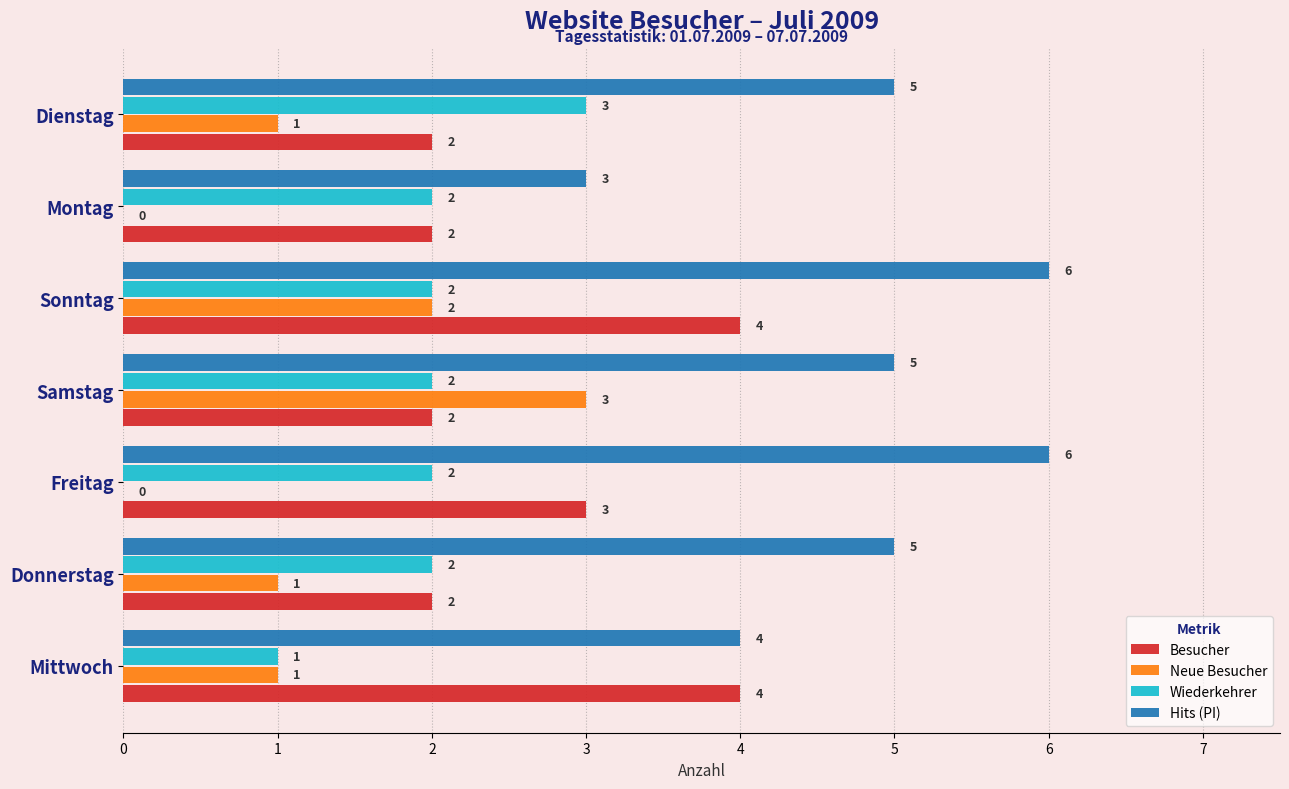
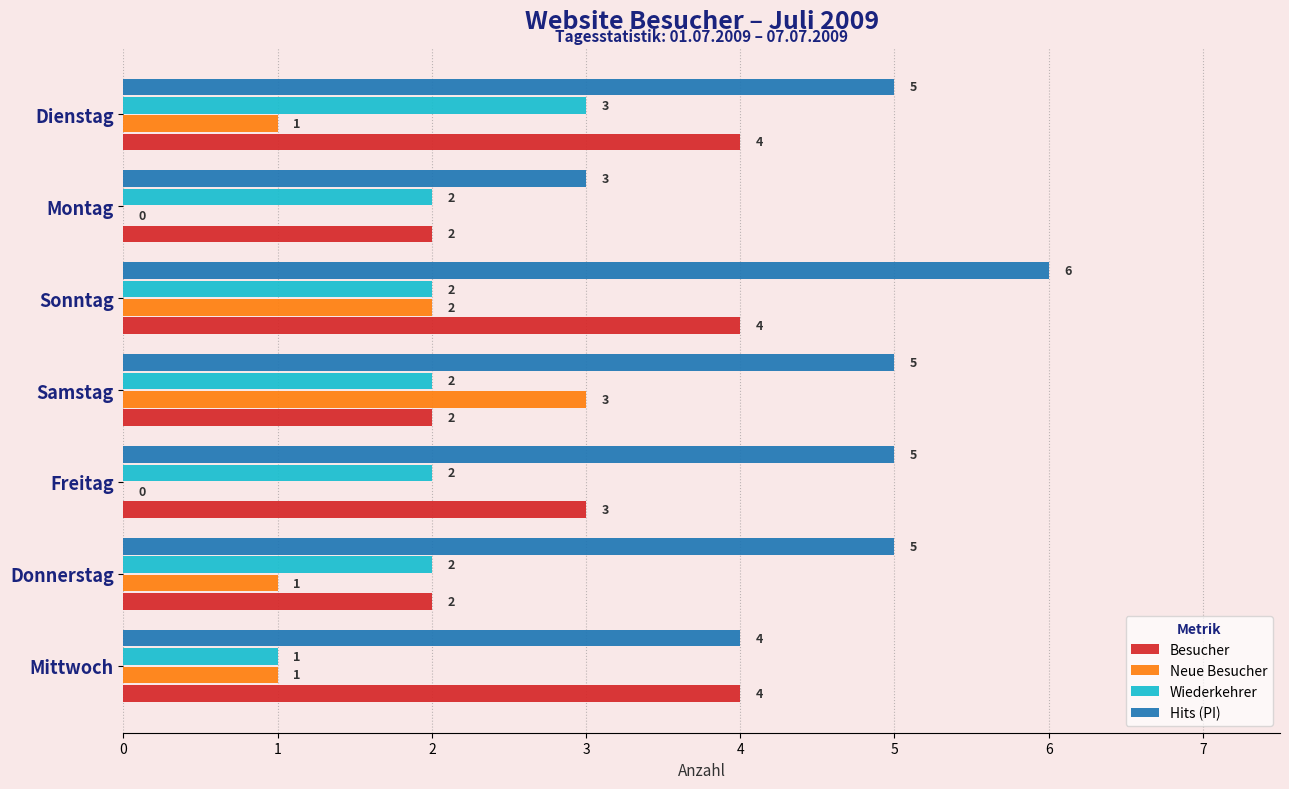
Besucher, Dienstag: 2 -> 4
Hits (PI), Freitag: 6 -> 5
